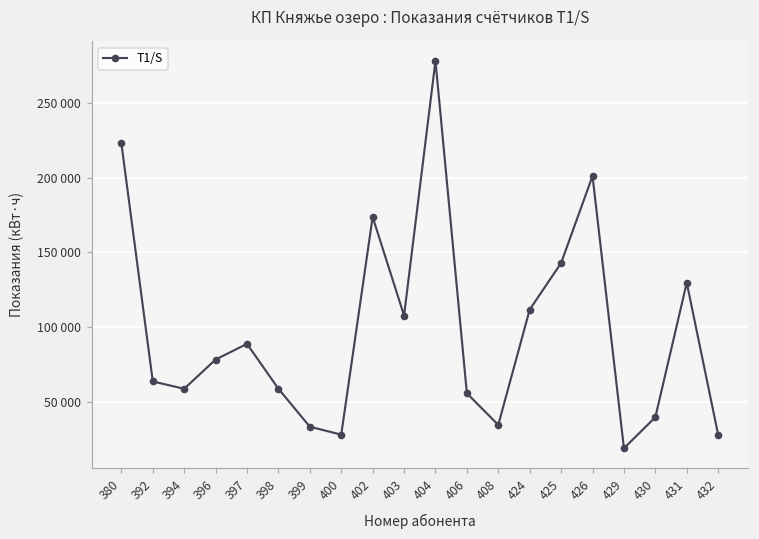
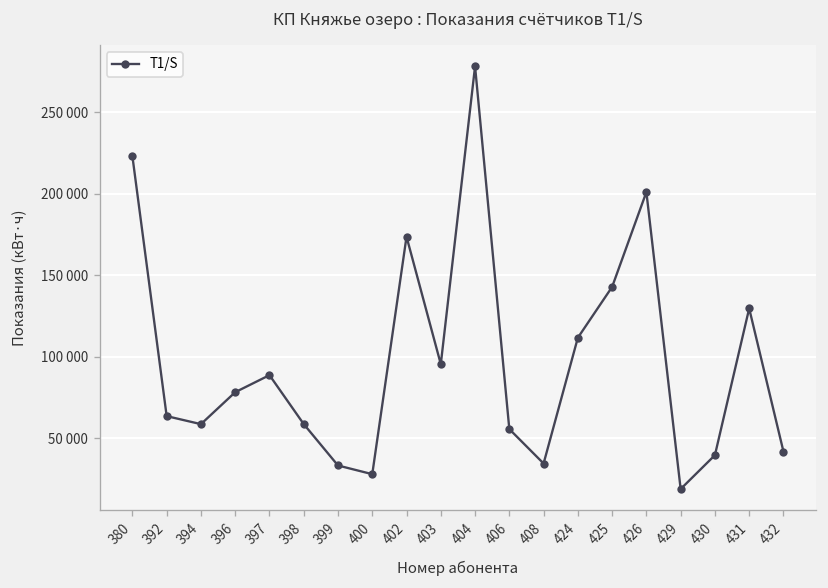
403: 108000 -> 95000
432: 28000 -> 42000
